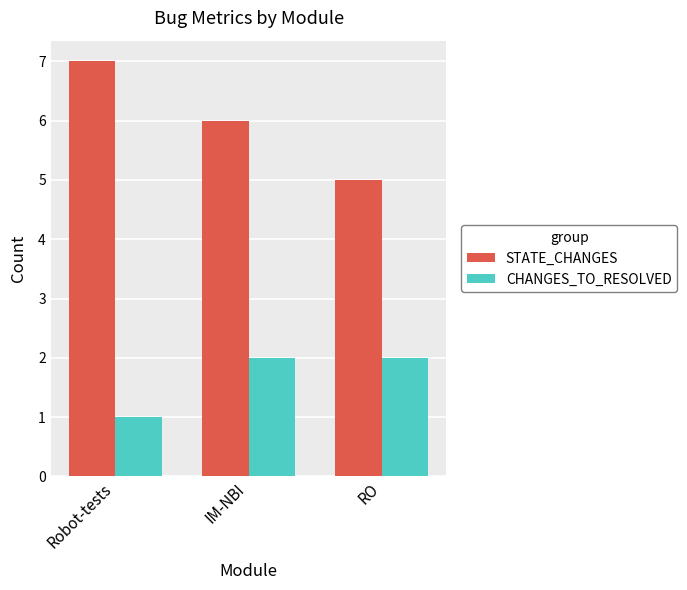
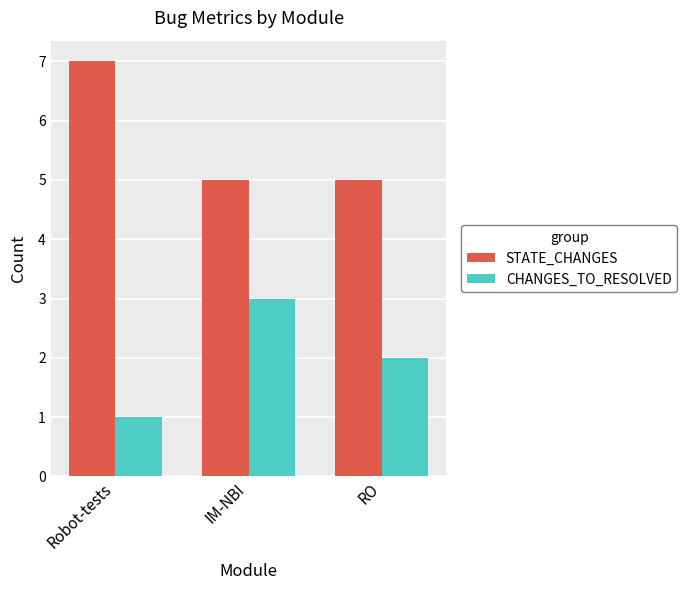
STATE_CHANGES, IM-NBI: 6 -> 5
CHANGES_TO_RESOLVED, IM-NBI: 2 -> 3
